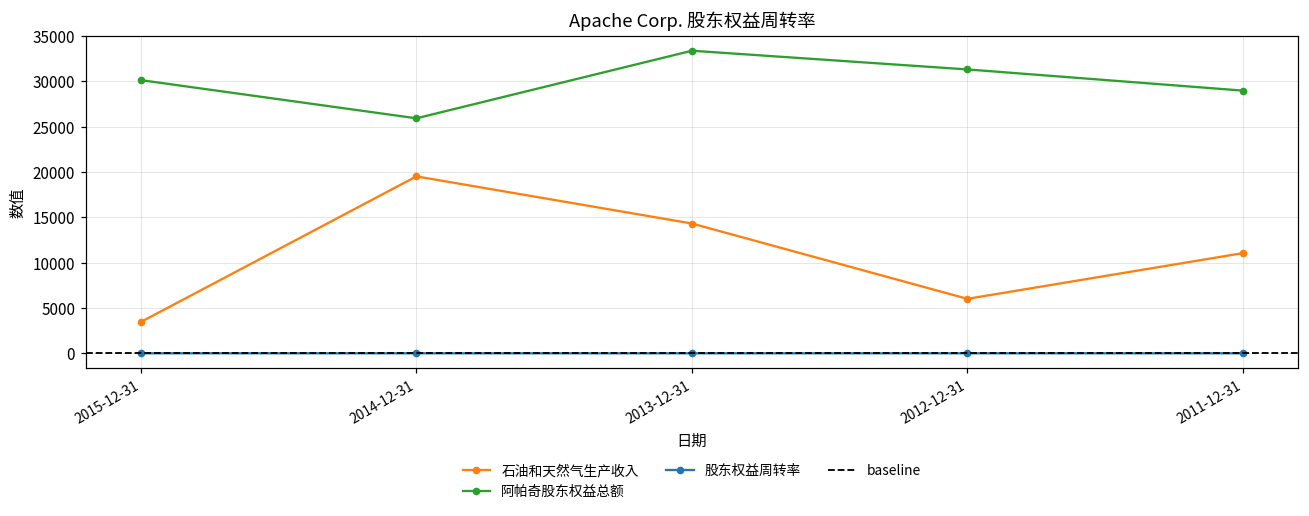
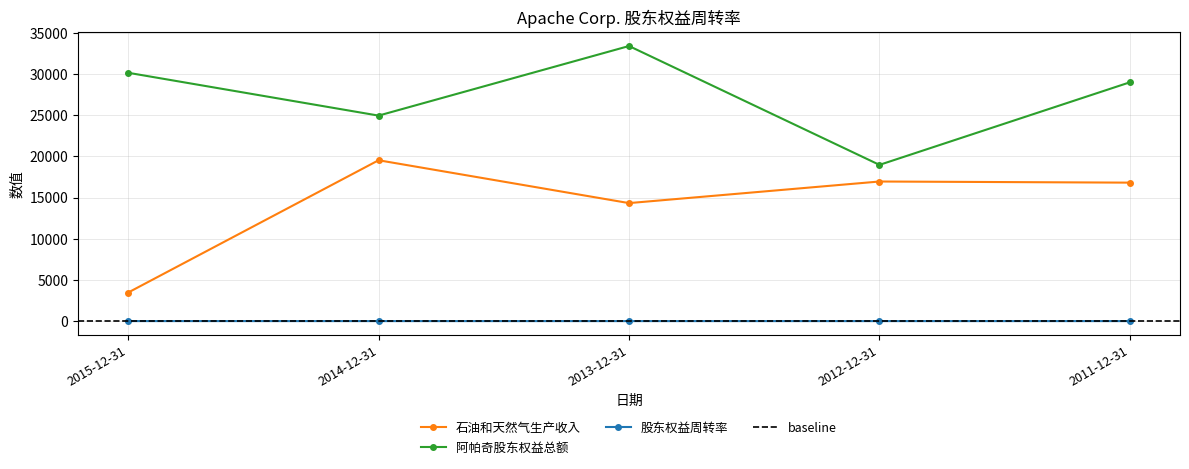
阿帕奇股东权益总额, 2014-12-31: 26000 -> 25000
石油和天然气生产收入, 2012-12-31: 6000 -> 17000
阿帕奇股东权益总额, 2012-12-31: 31000 -> 19000
石油和天然气生产收入, 2011-12-31: 11000 -> 17000
